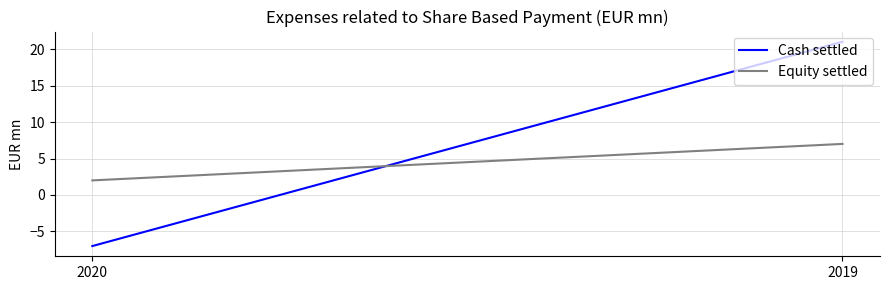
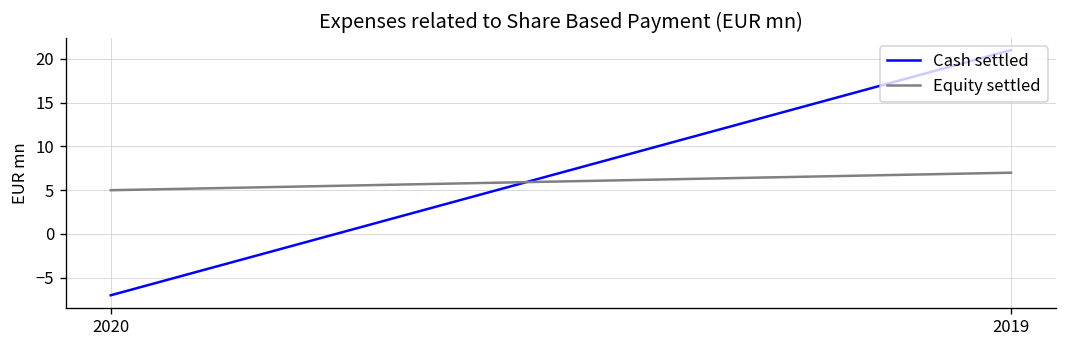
Equity settled, 2020: 2 -> 5
